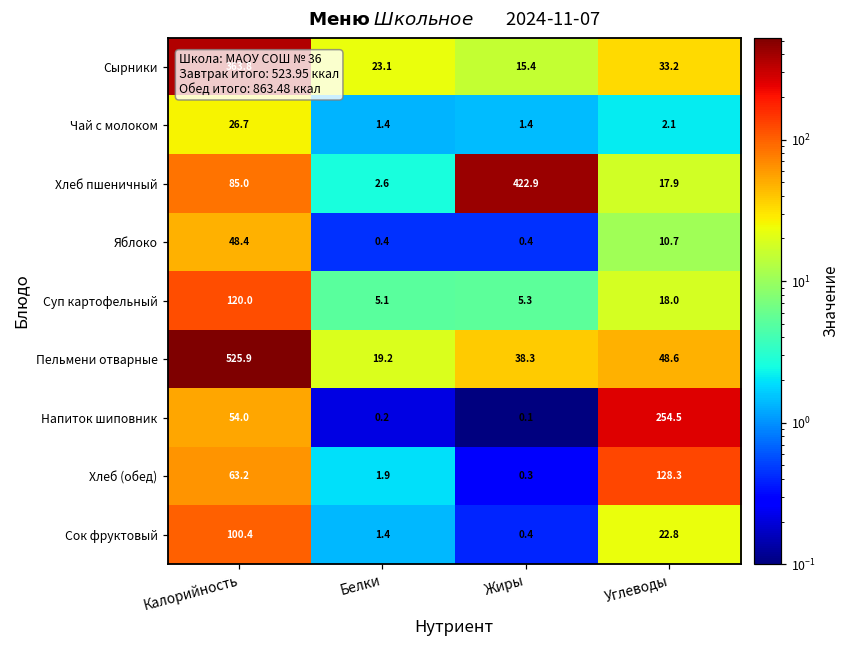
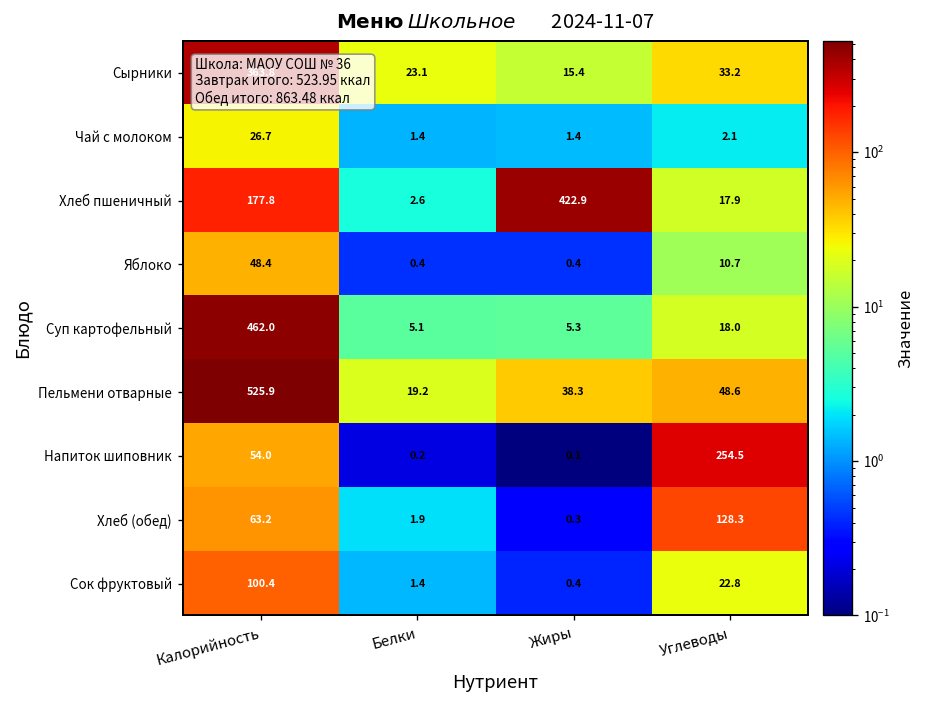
Хлеб пшеничный, Калорийность: 85.0 -> 177.8
Суп картофельный, Калорийность: 120.0 -> 462.0
